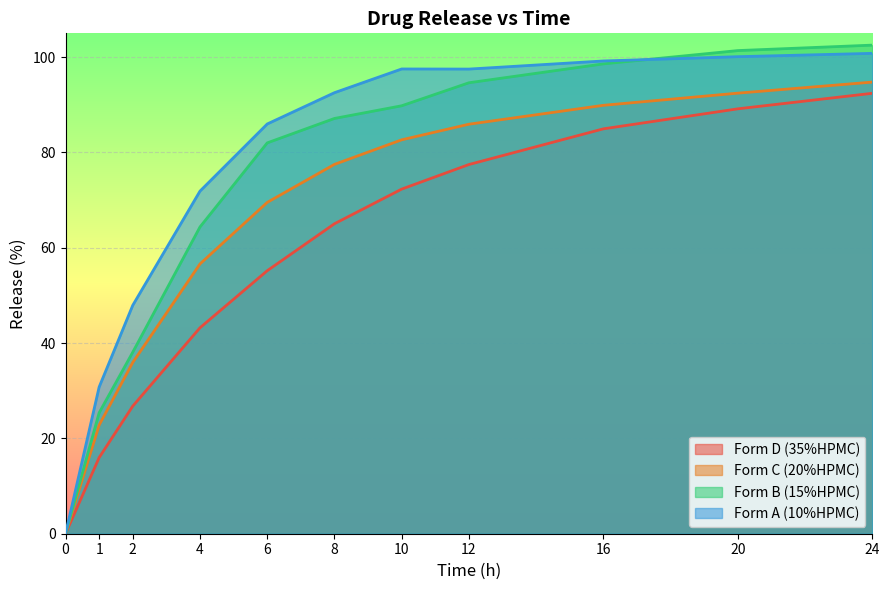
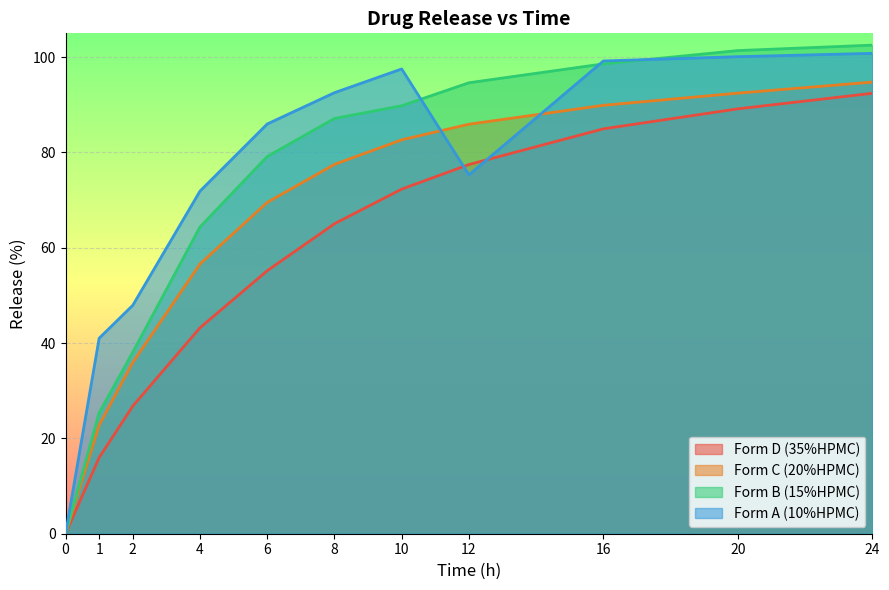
Form A (10%HPMC), 1: 31 -> 41
Form B (15%HPMC), 6: 82 -> 79
Form A (10%HPMC), 12: 98 -> 75
